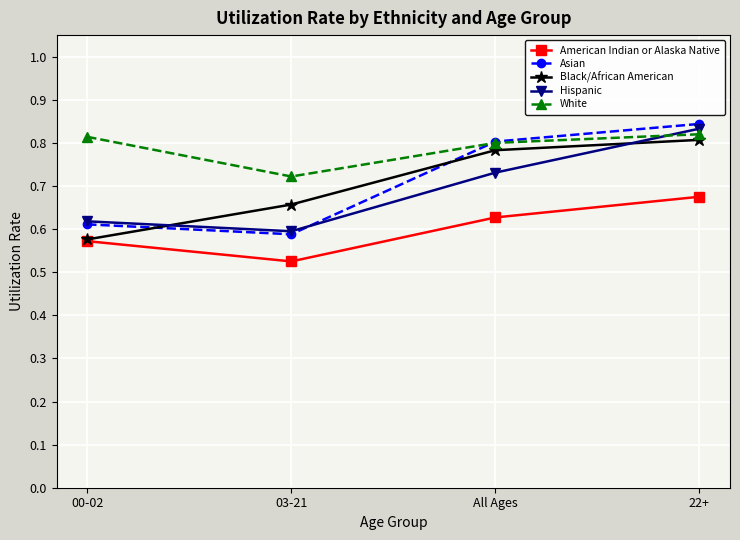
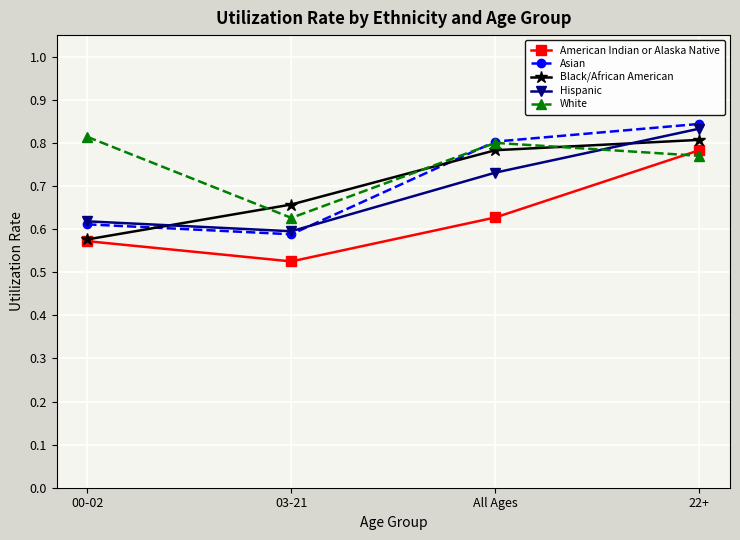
White, 03-21: 0.72 -> 0.63
American Indian or Alaska Native, 22+: 0.68 -> 0.78
White, 22+: 0.82 -> 0.77
